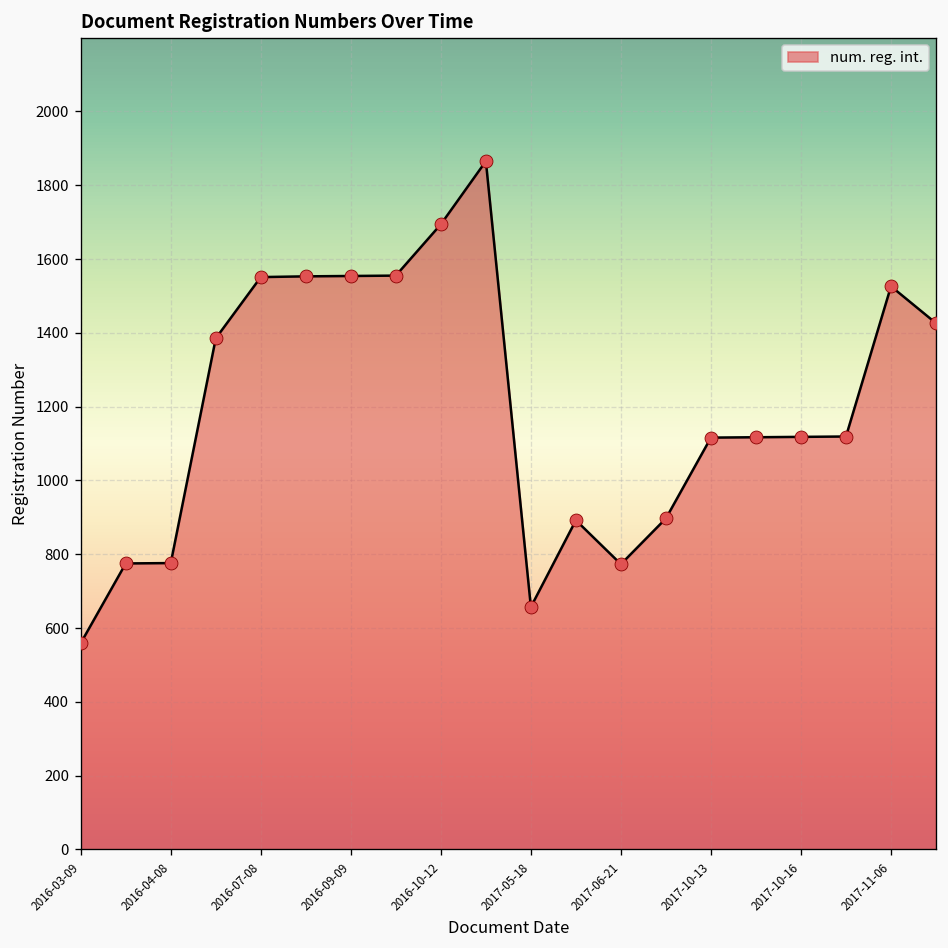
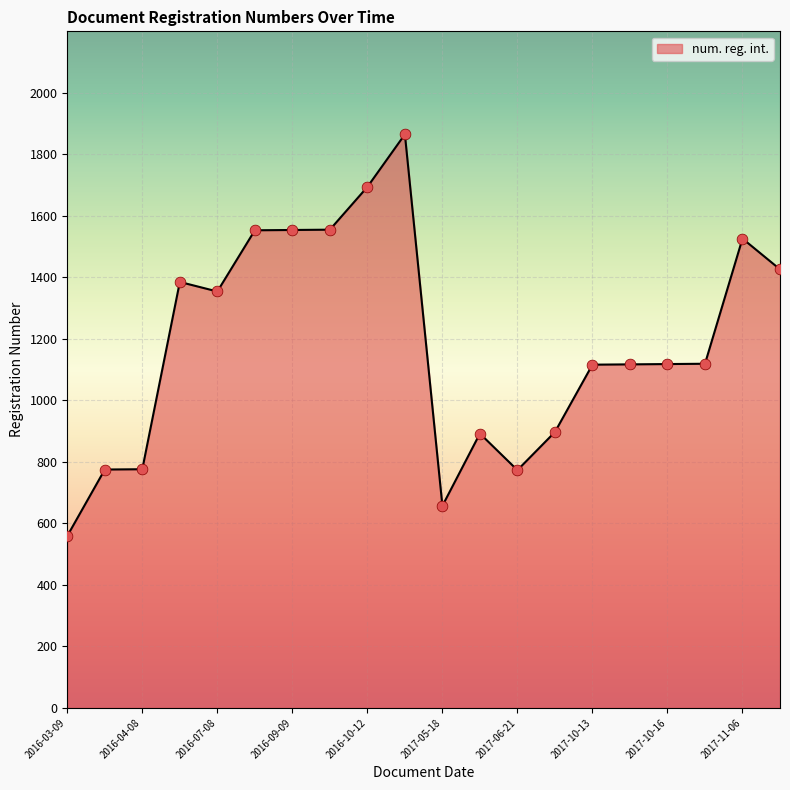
2016-07-08: 1550 -> 1350
